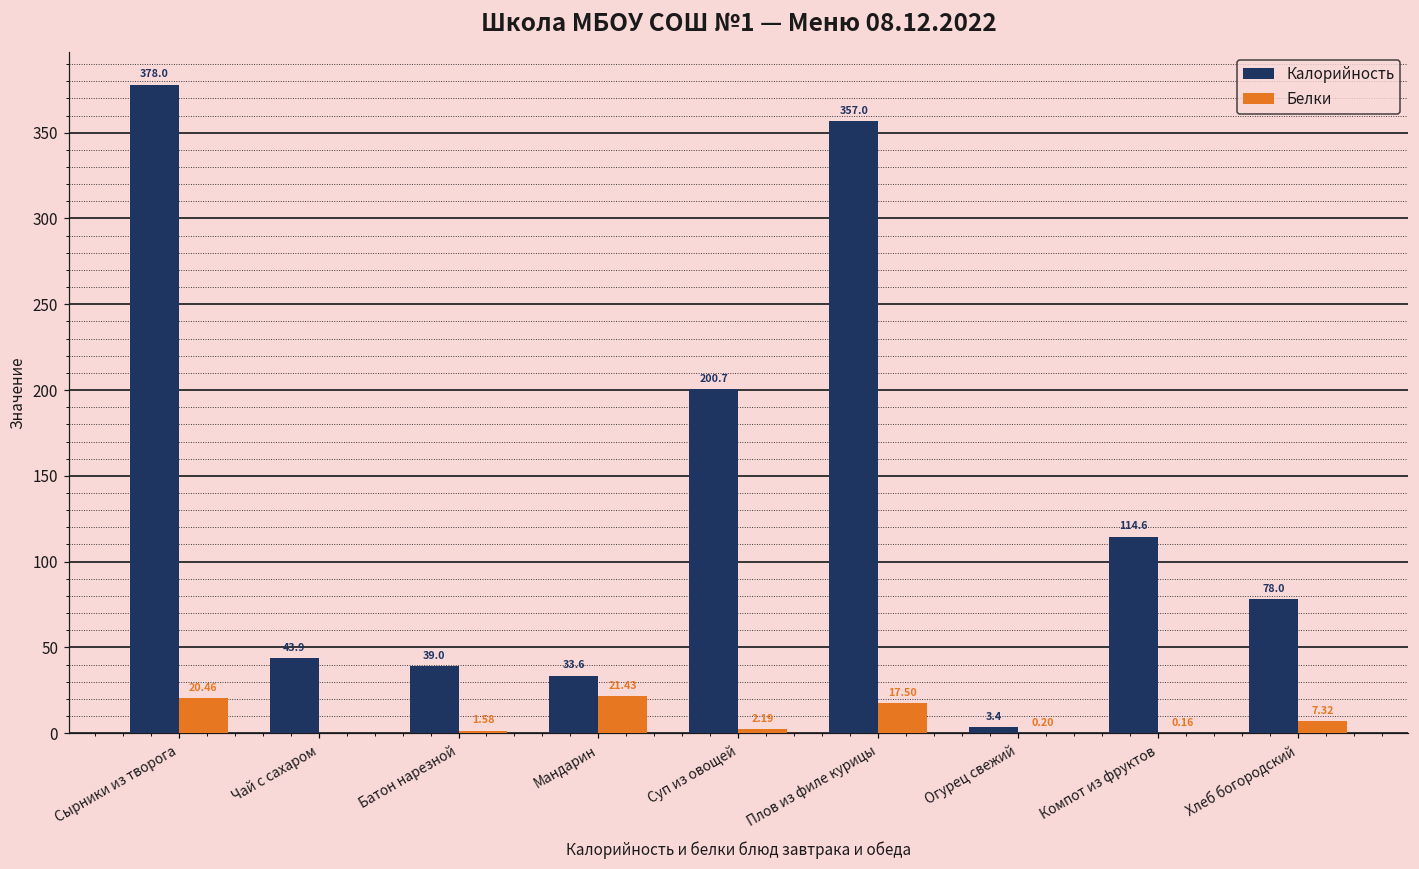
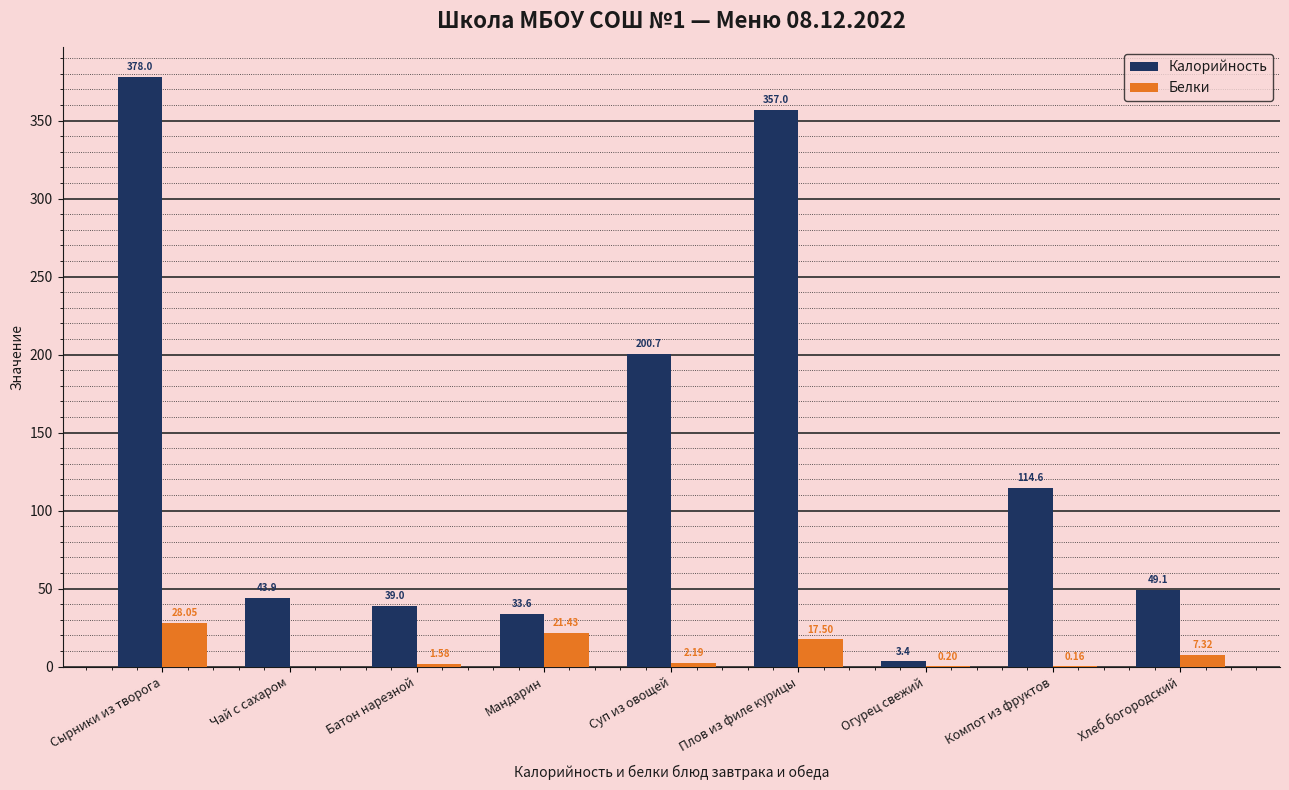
Белки, Сырники из творога: 20.46 -> 28.05
Калорийность, Хлеб богородский: 78.0 -> 49.1
